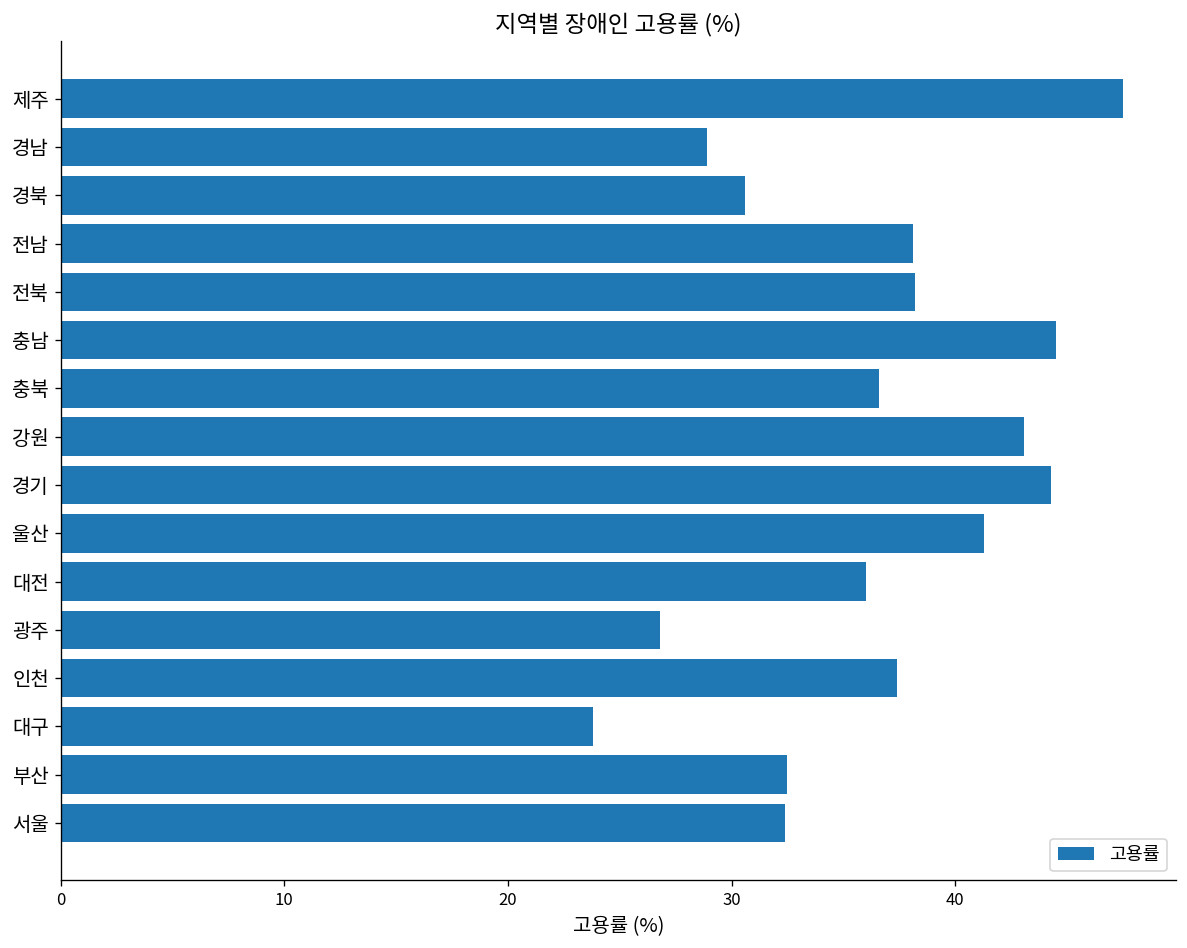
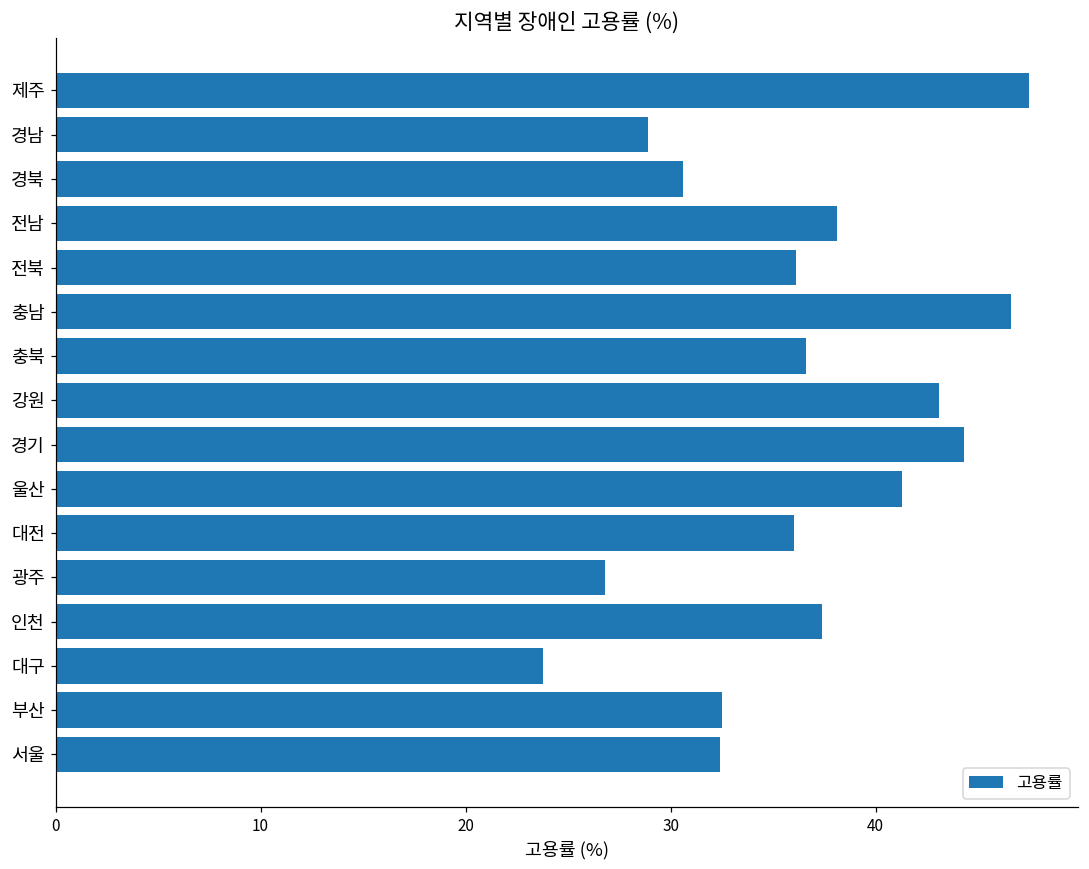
전북: 38.2 -> 36.1
충남: 44.5 -> 46.6
